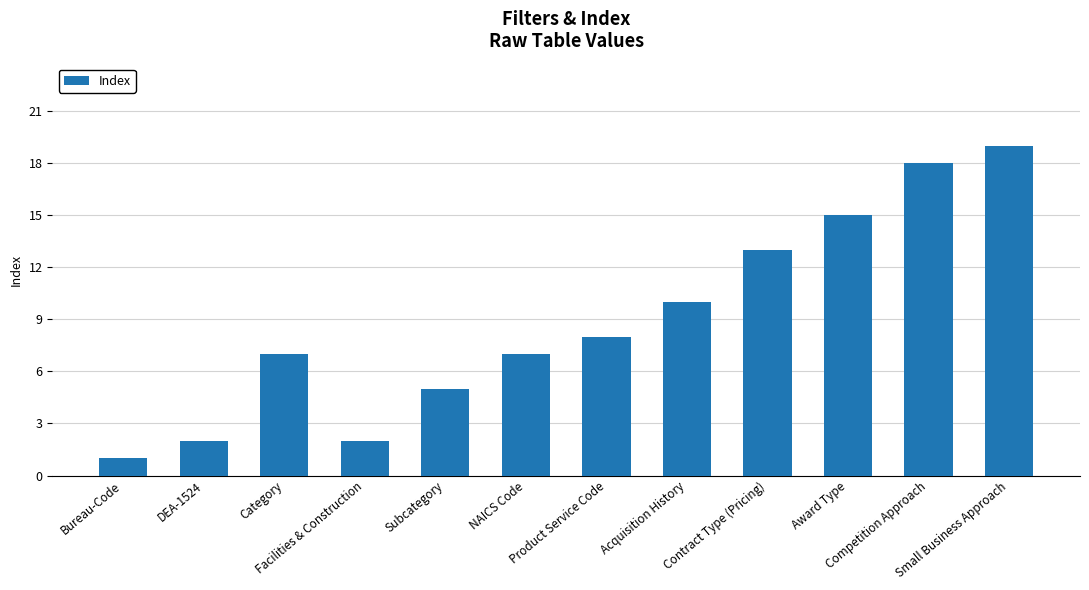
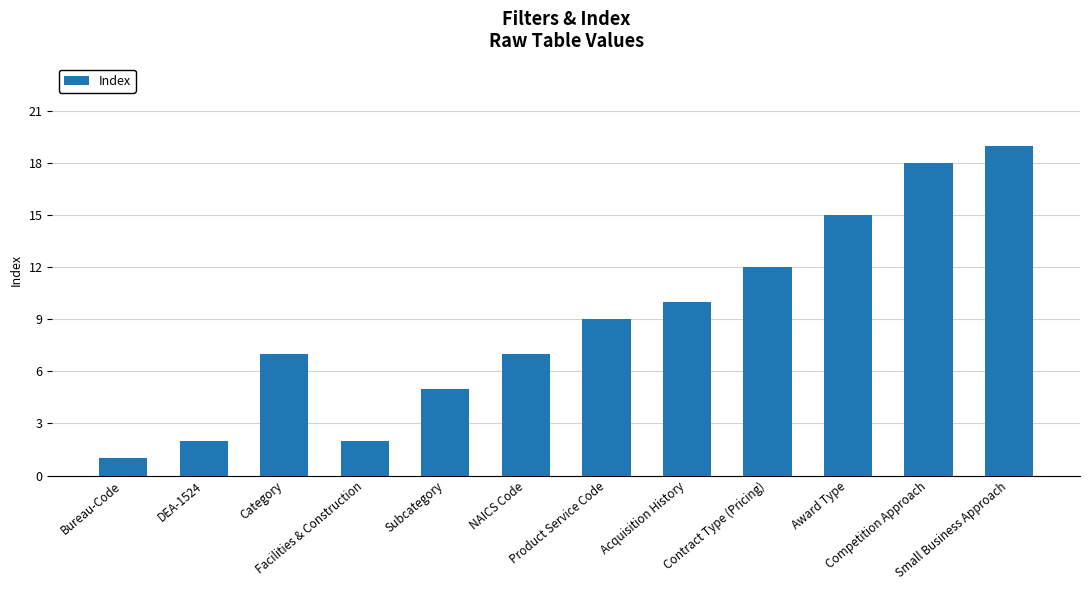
Product Service Code: 8 -> 9
Contract Type (Pricing): 13 -> 12
